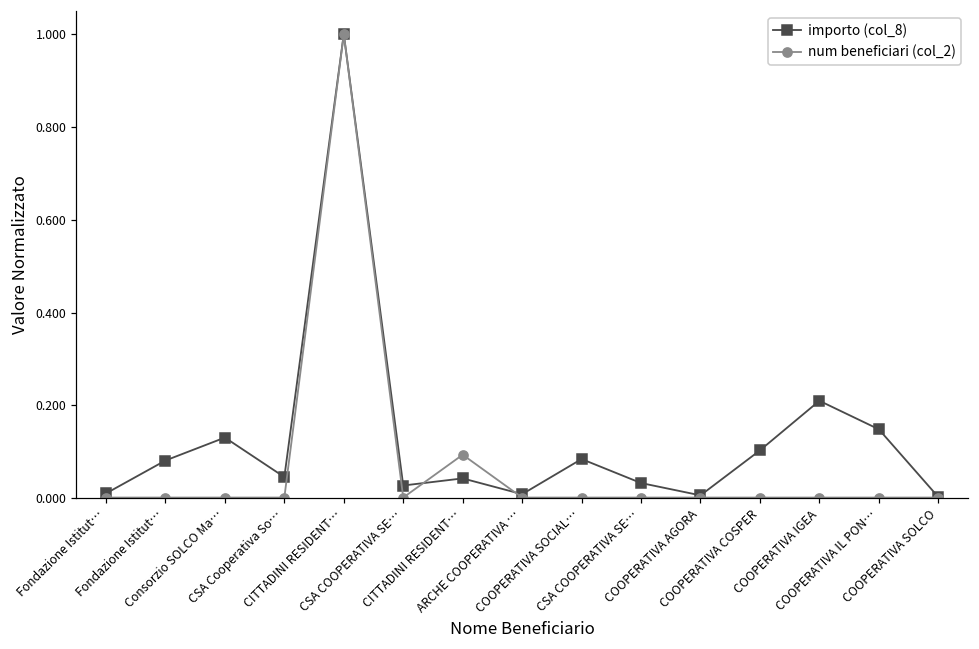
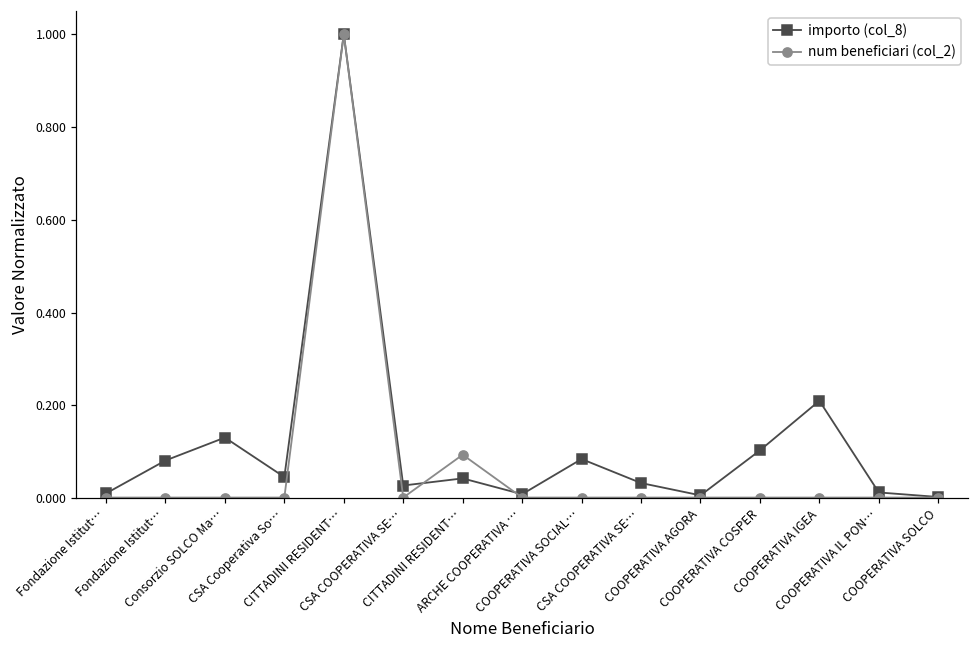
importo (col_8), COOPERATIVA IL PON…: 0.15 -> 0.01
